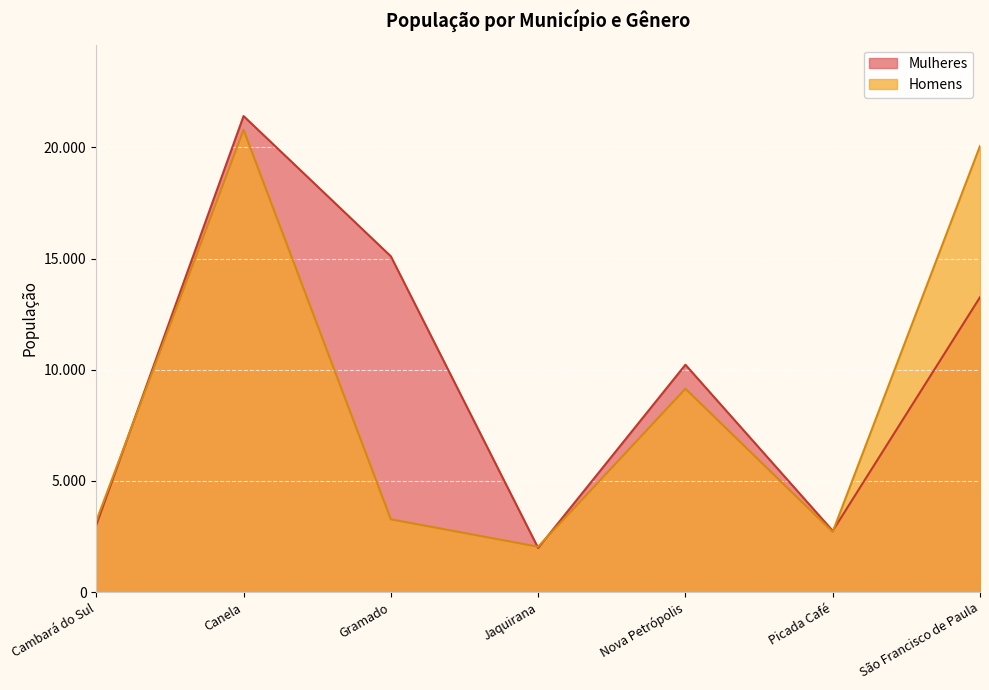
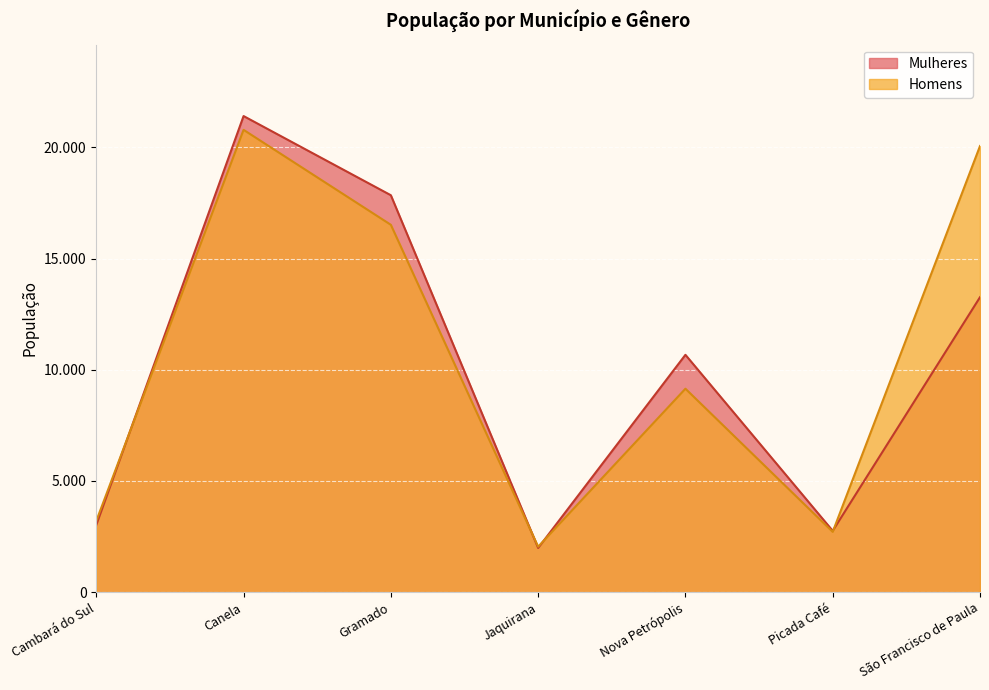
Mulheres, Gramado: 15.1 -> 17.8
Homens, Gramado: 3.3 -> 16.5
Mulheres, Nova Petrópolis: 10.2 -> 10.7
